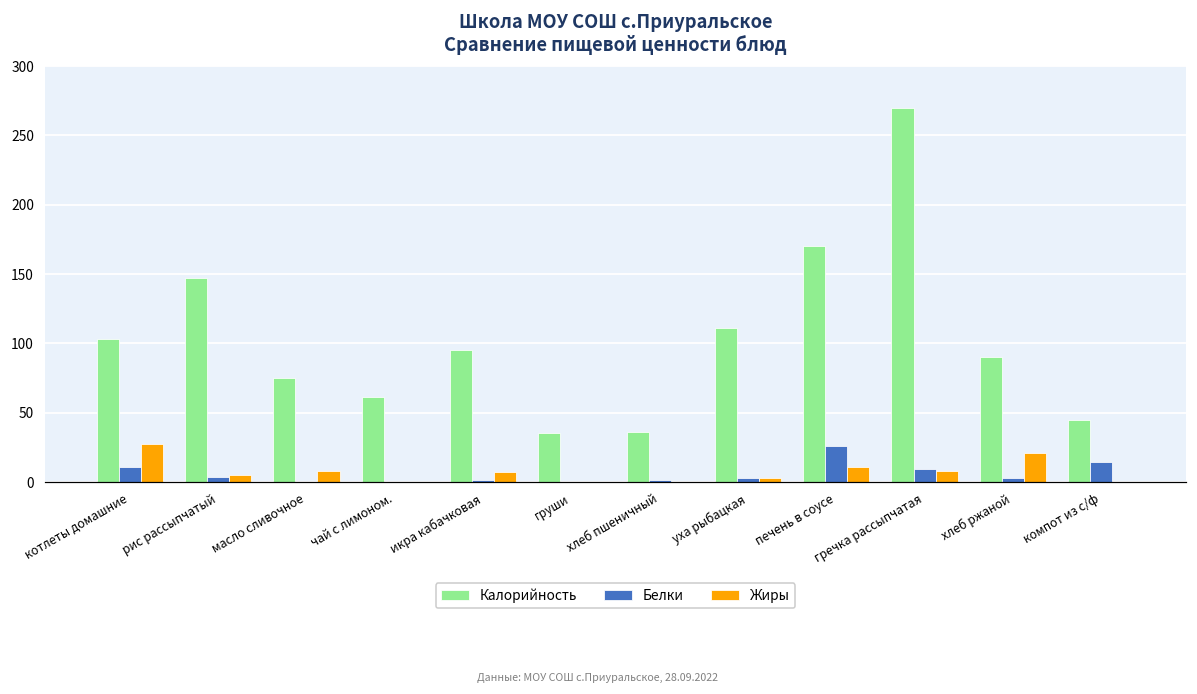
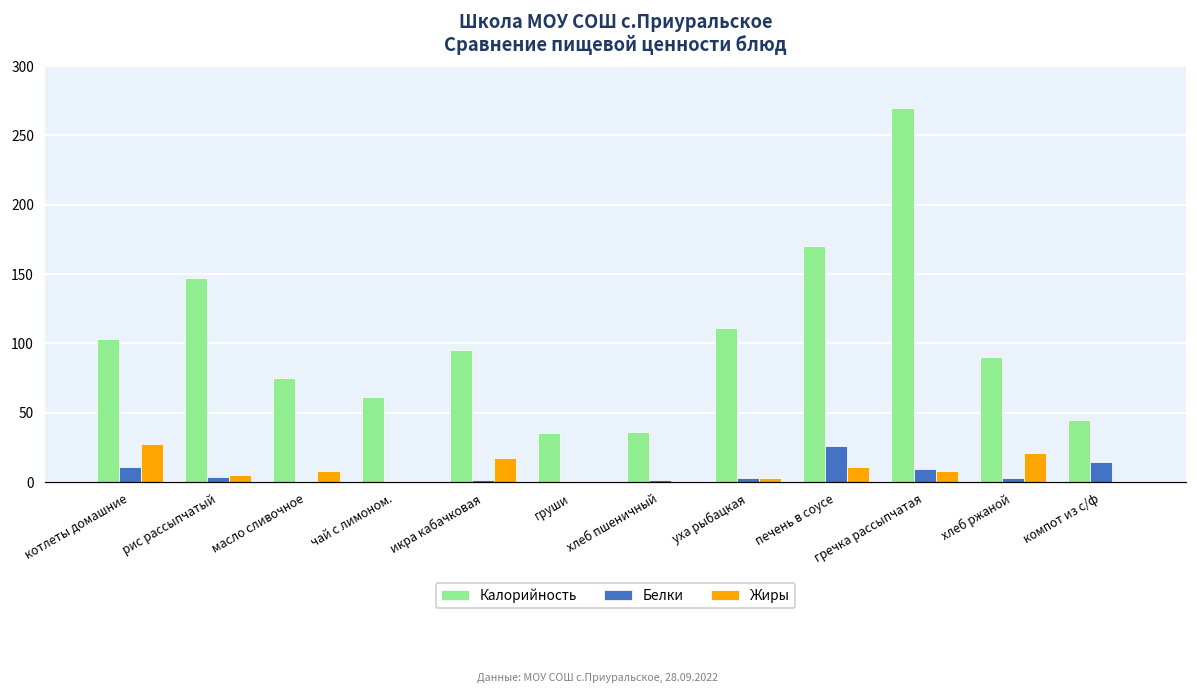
Жиры, икра кабачковая: 7 -> 17
